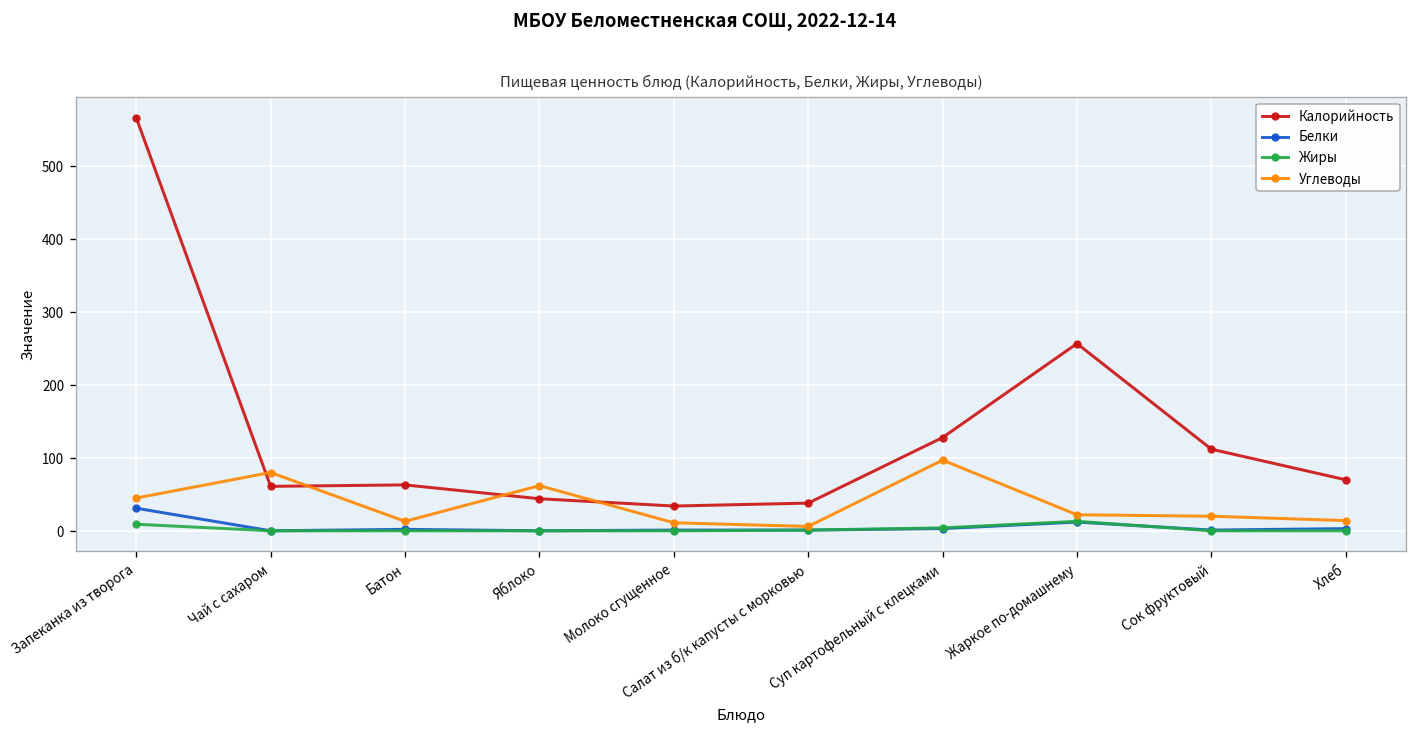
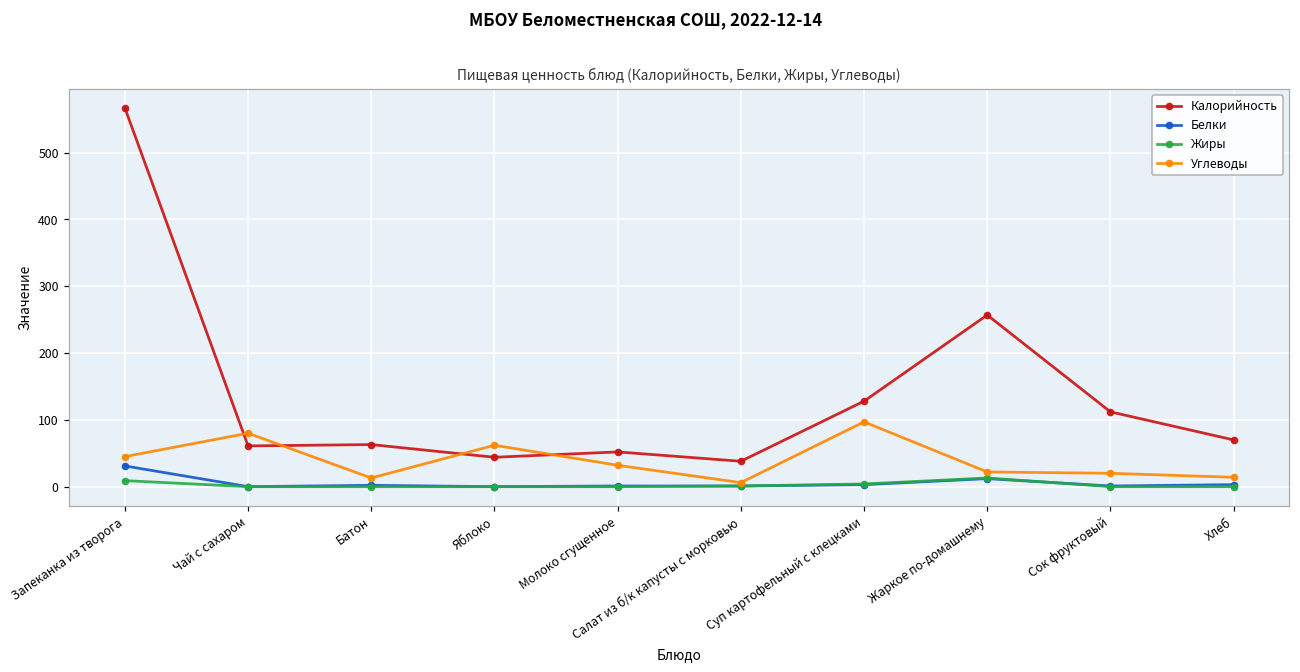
Калорийность, Молоко сгущенное: 30 -> 50
Углеводы, Молоко сгущенное: 10 -> 30
